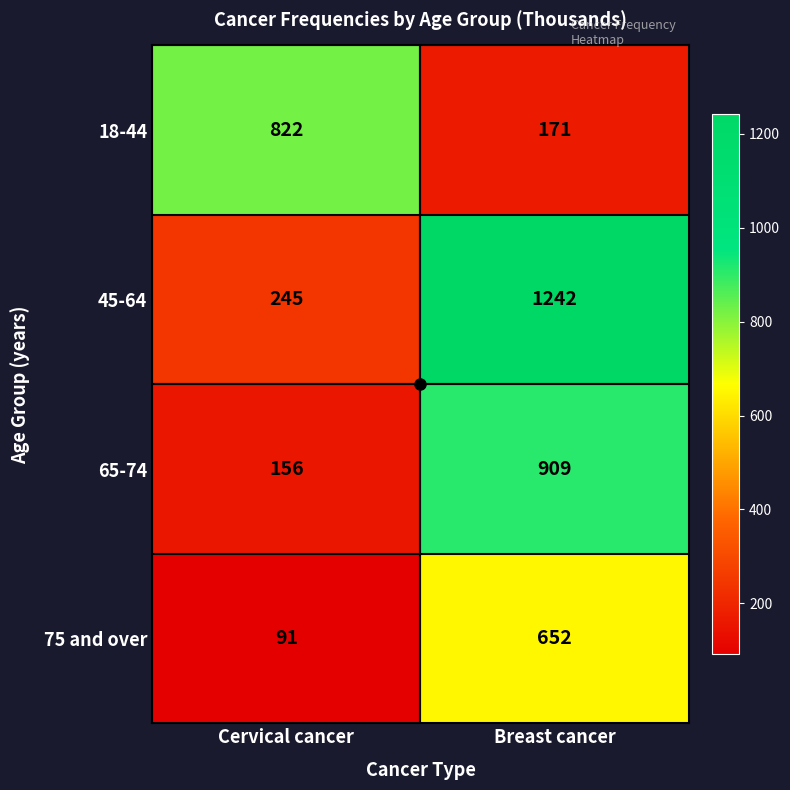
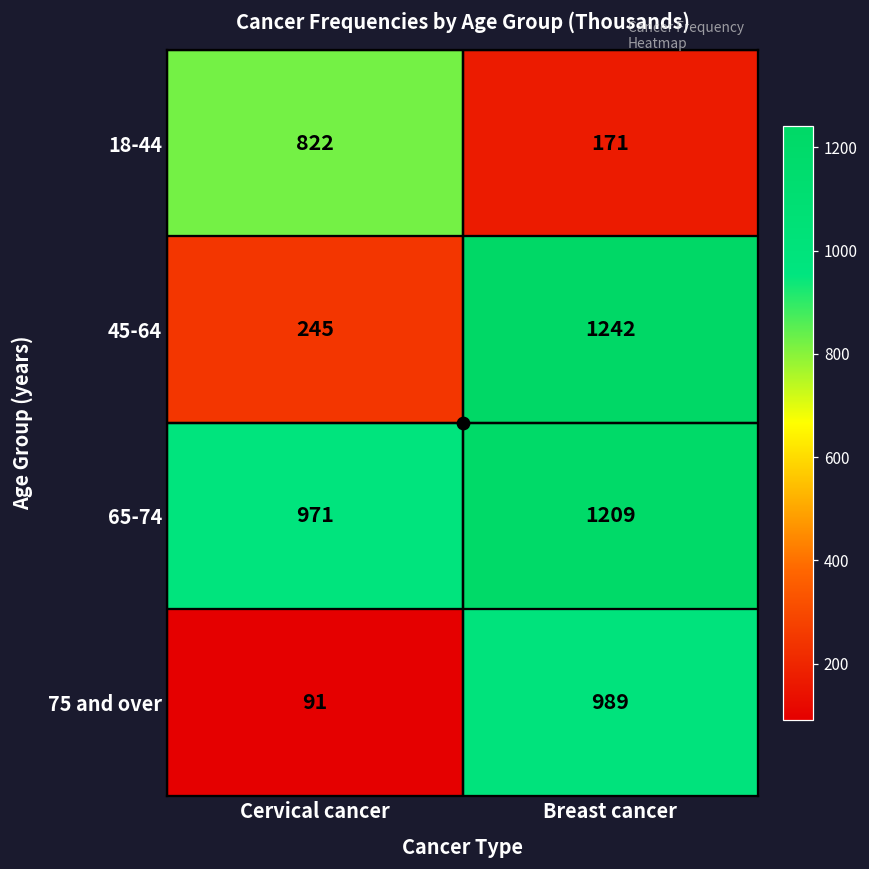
65-74, Cervical cancer: 156 -> 971
65-74, Breast cancer: 909 -> 1209
75 and over, Breast cancer: 652 -> 989
